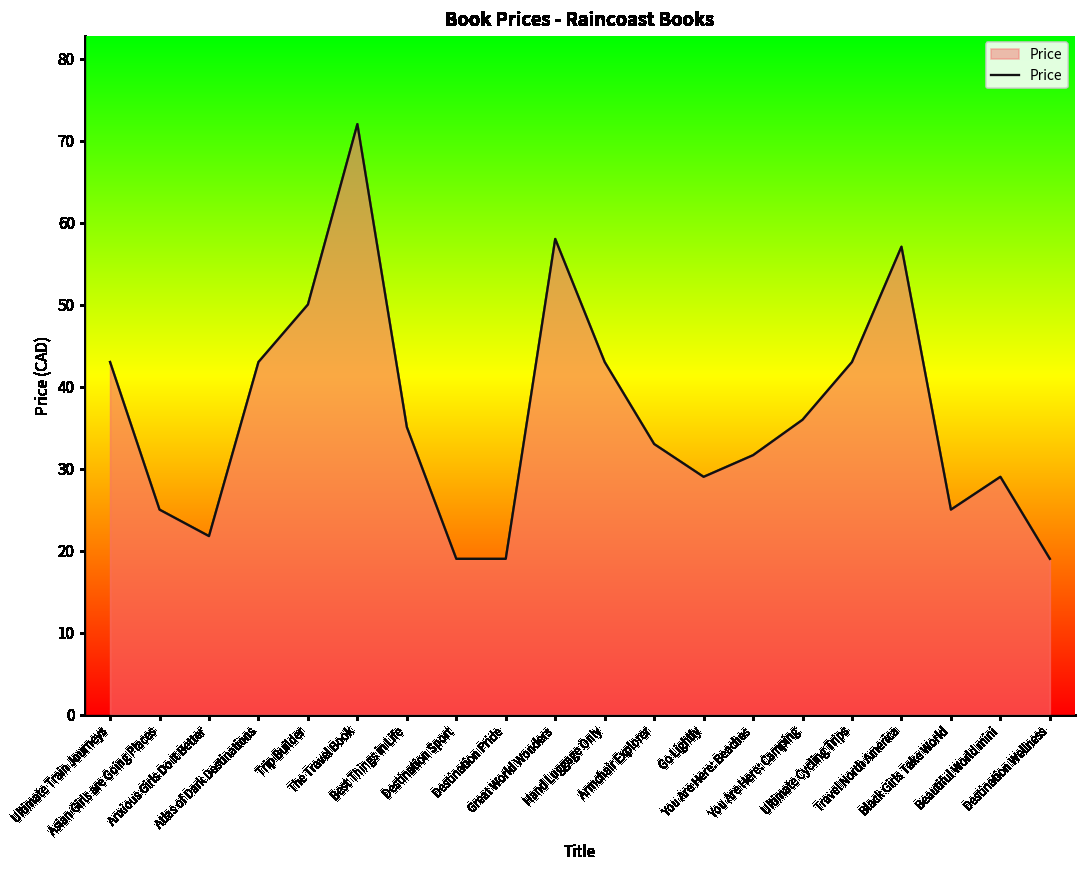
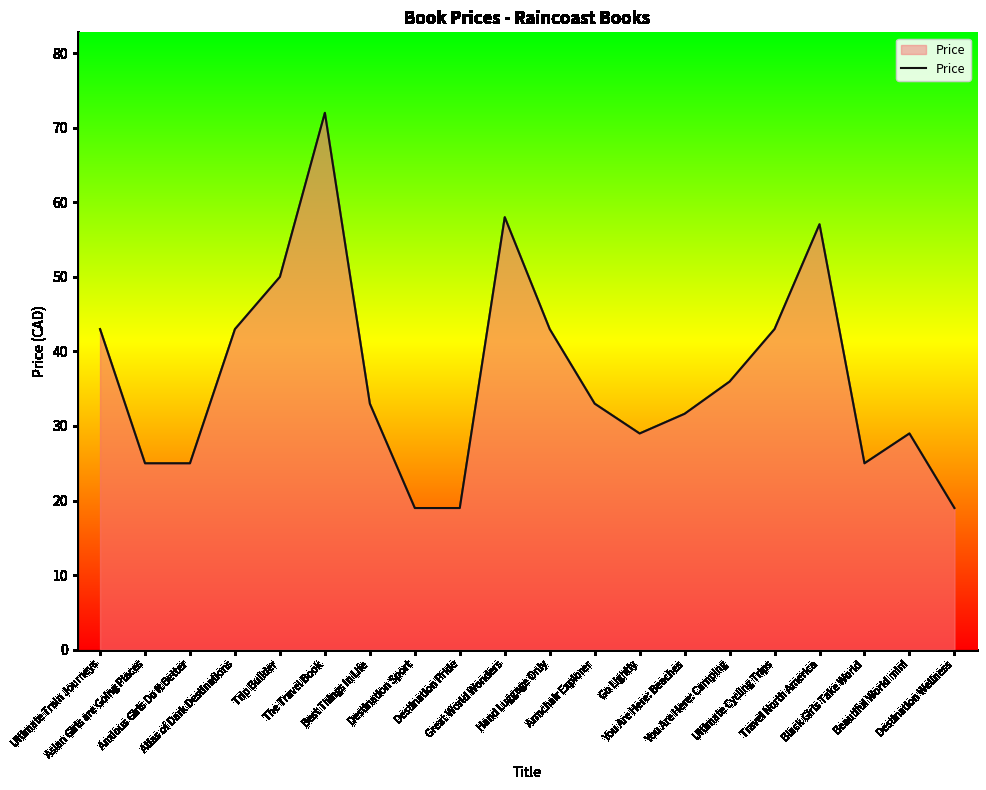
Anxious Girls Do It Better: 22 -> 25
Best Things in Life: 35 -> 33
